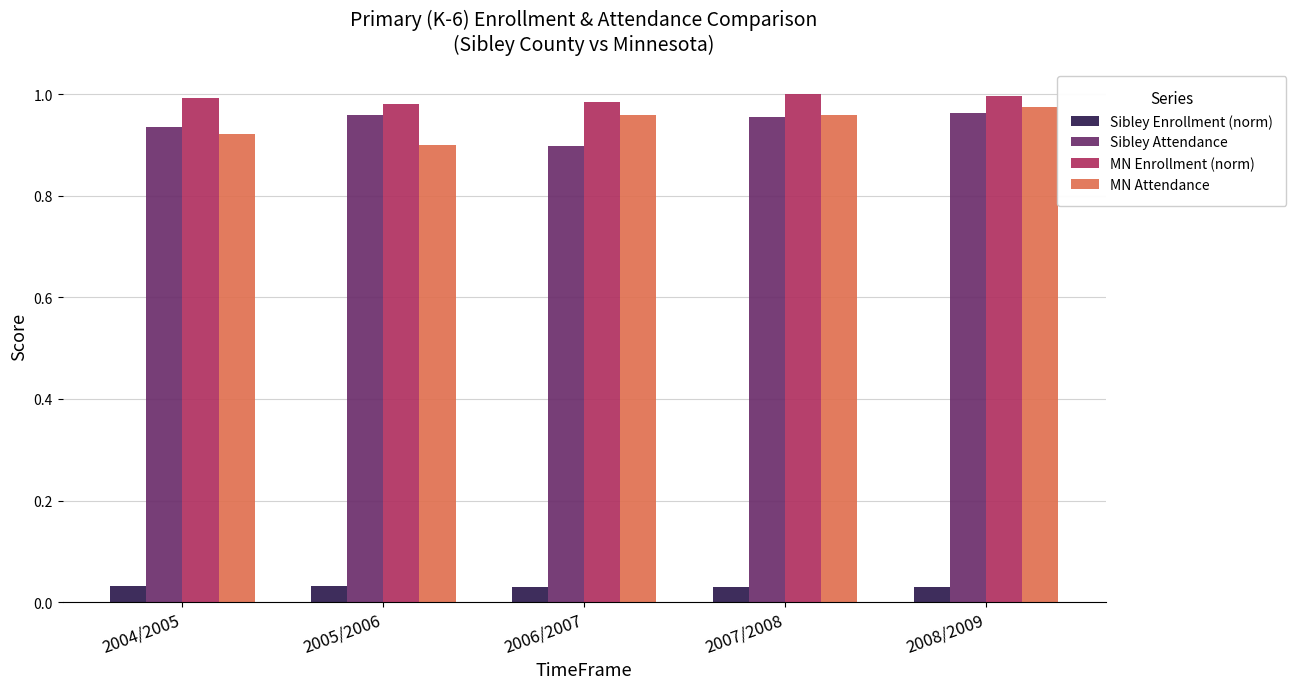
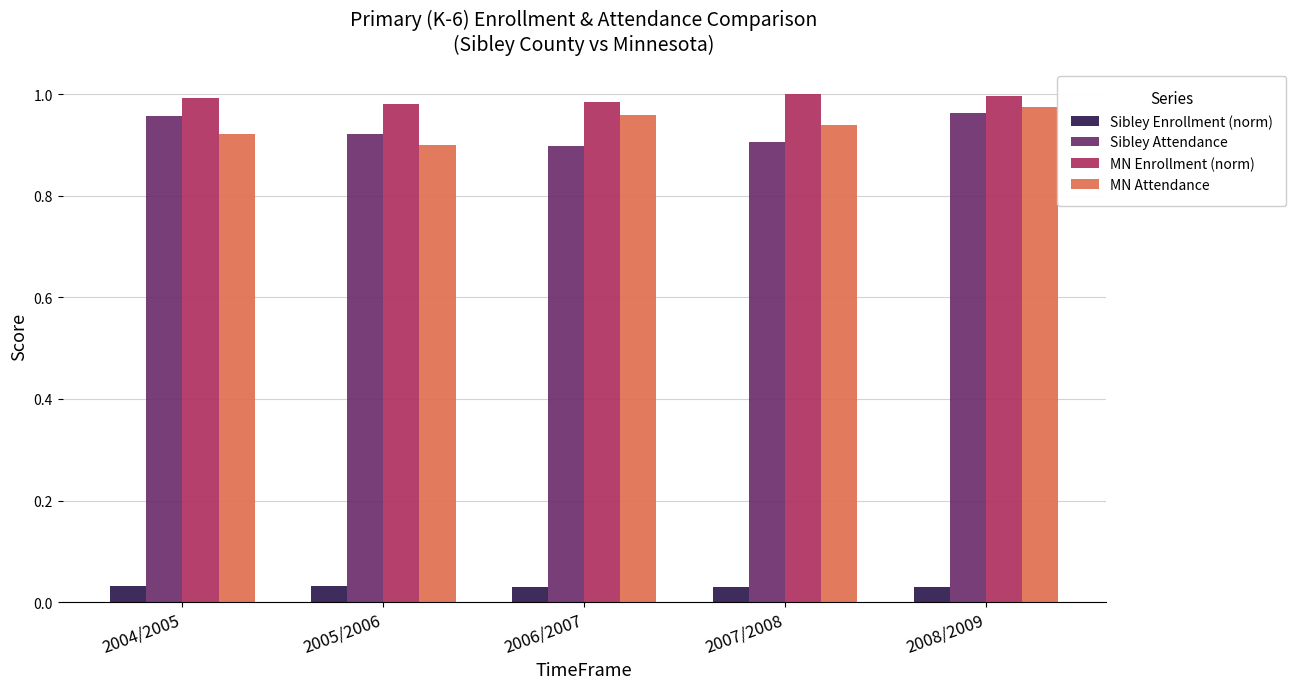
Sibley Attendance, 2004/2005: 0.94 -> 0.96
Sibley Attendance, 2005/2006: 0.96 -> 0.92
Sibley Attendance, 2007/2008: 0.95 -> 0.91
MN Attendance, 2007/2008: 0.96 -> 0.94
